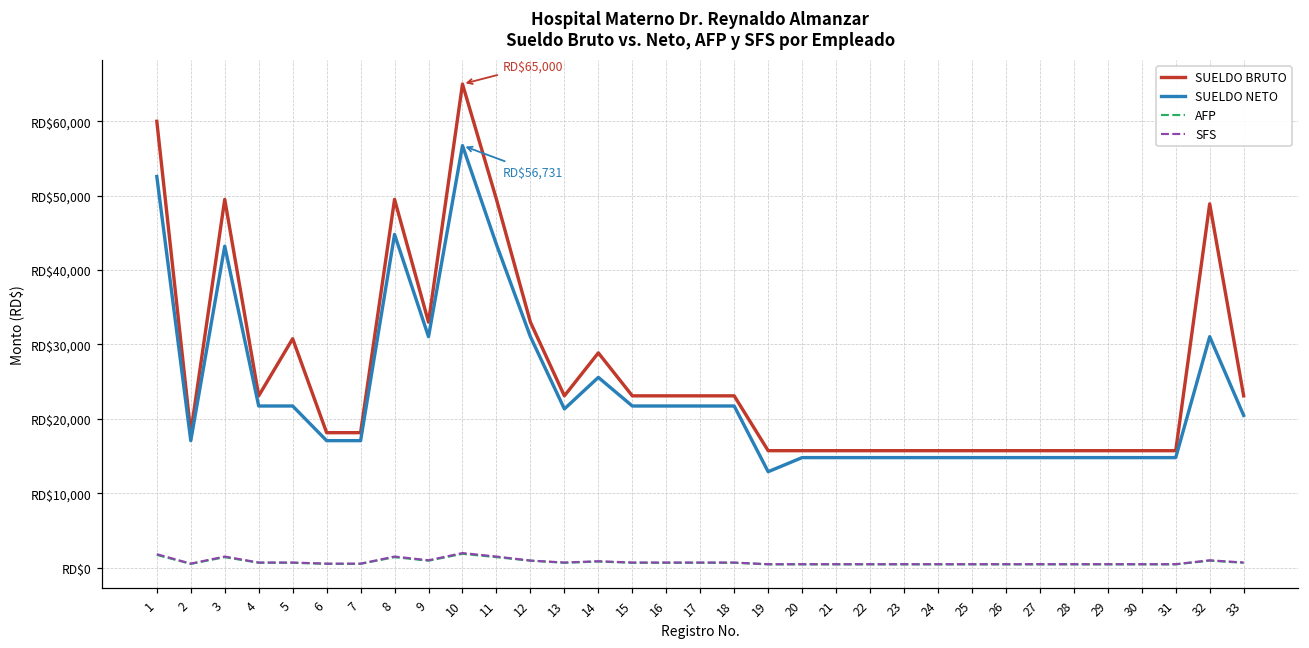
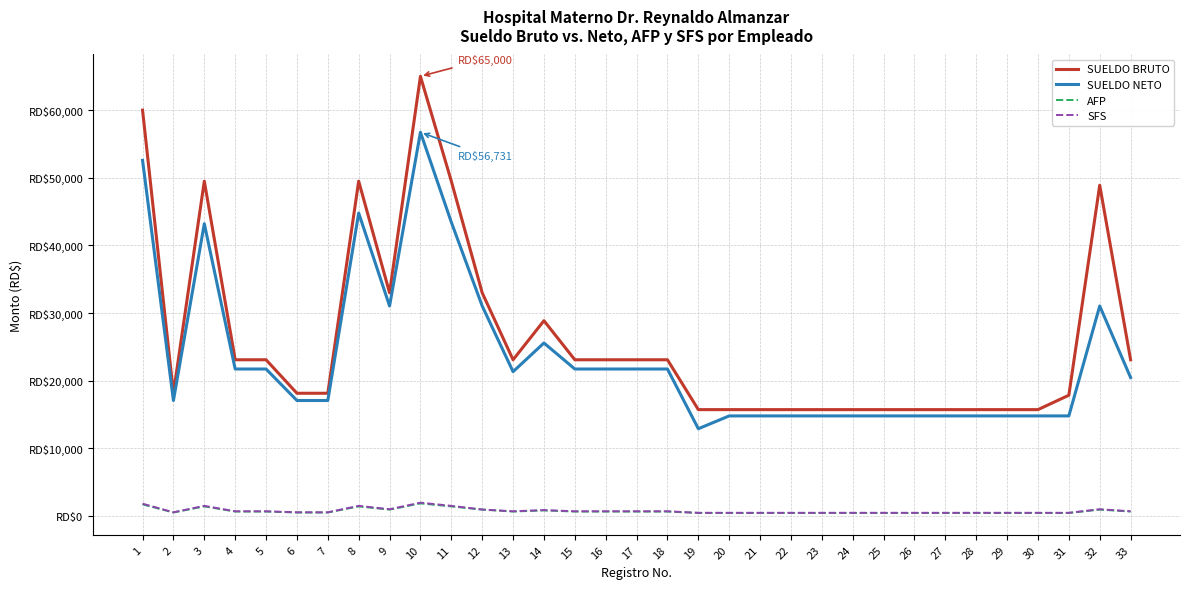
SUELDO BRUTO, 5: RD$31,000 -> RD$23,000
SUELDO BRUTO, 31: RD$16,000 -> RD$18,000
